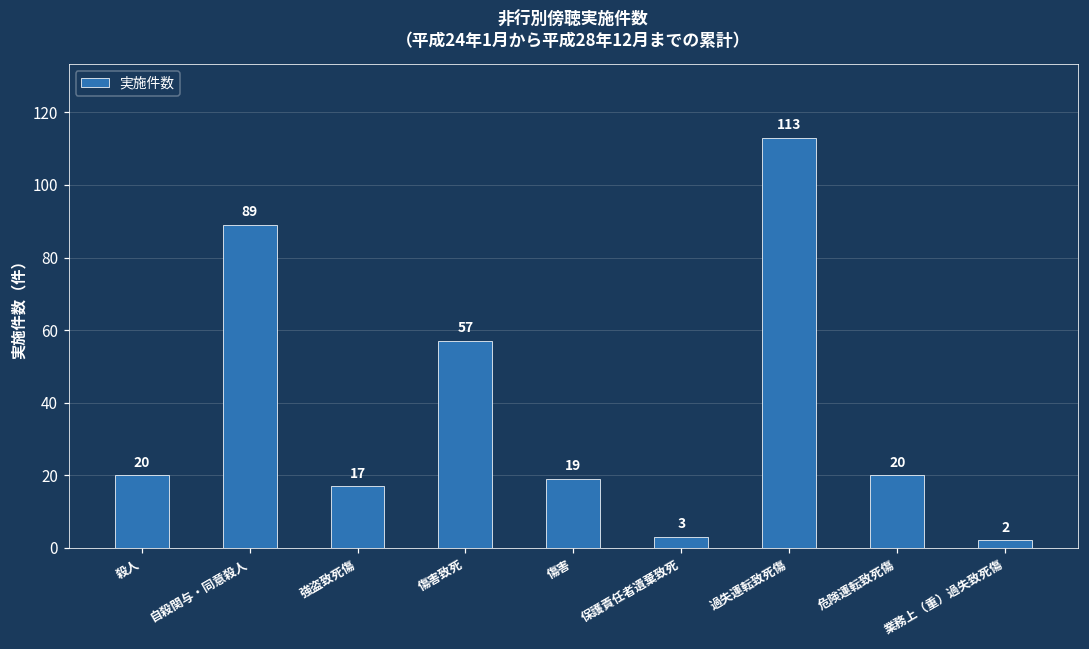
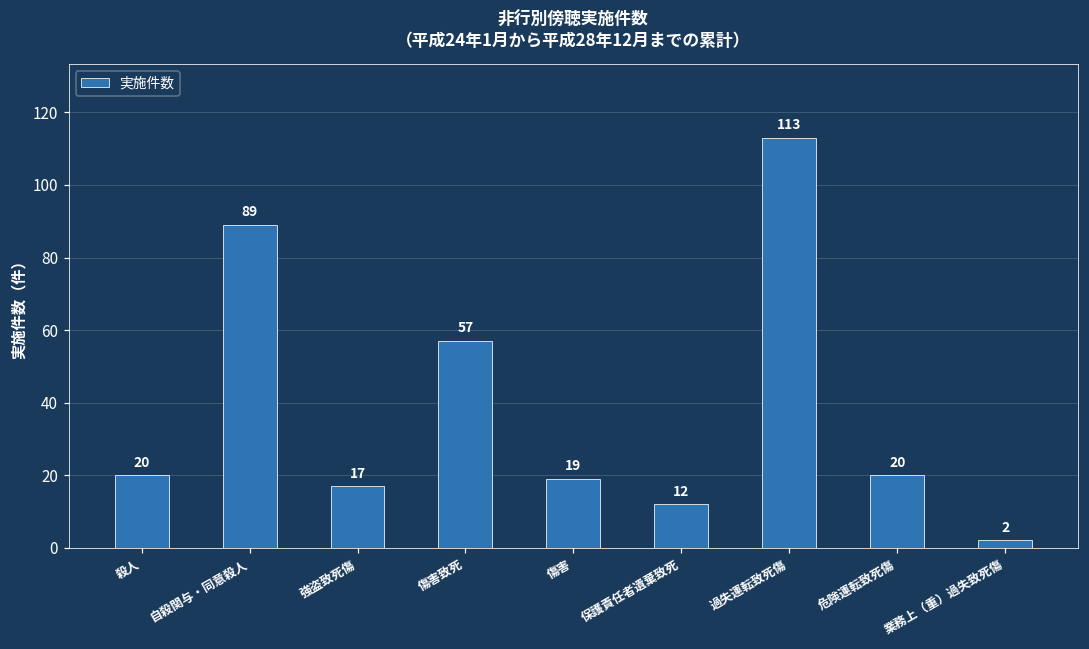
保護責任者遺棄致死: 3 -> 12
